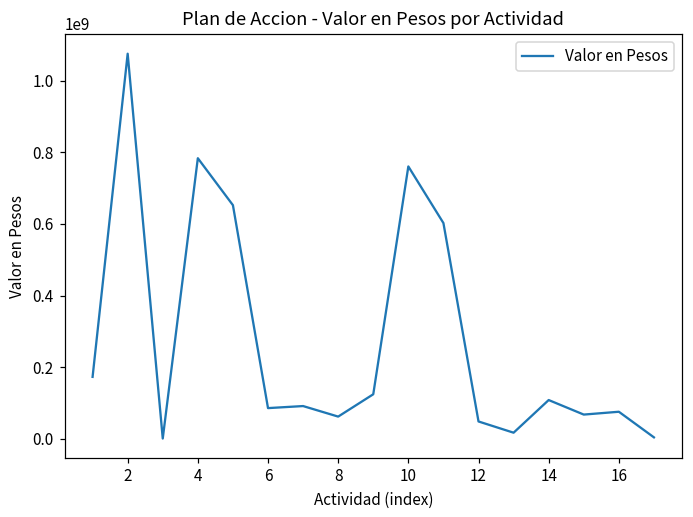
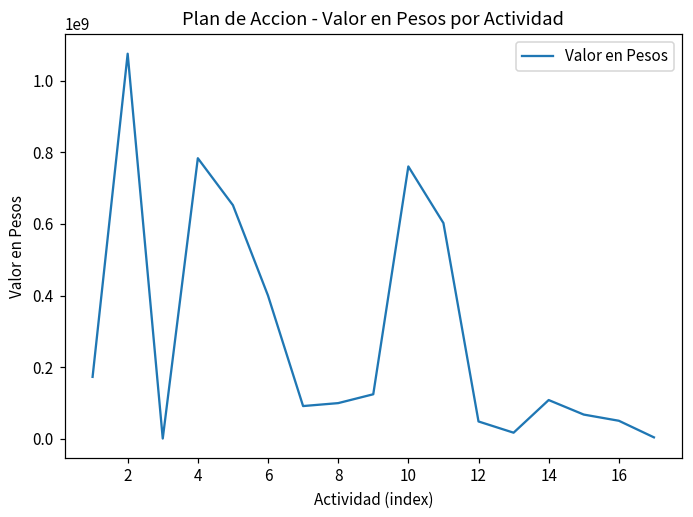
6: 90000000 -> 400000000
8: 60000000 -> 100000000
16: 80000000 -> 50000000
